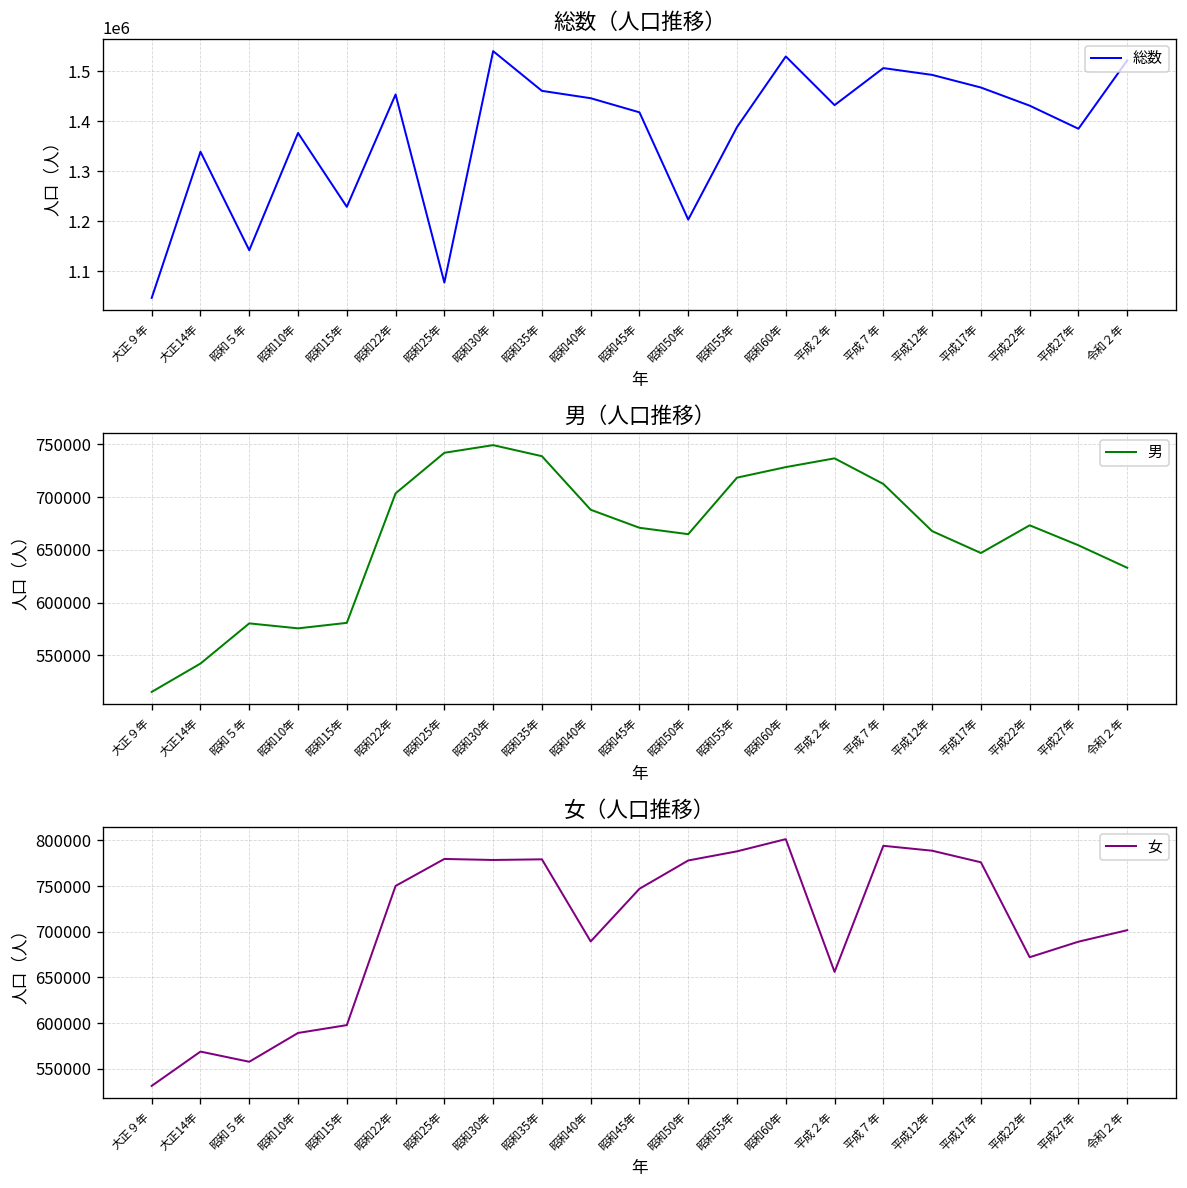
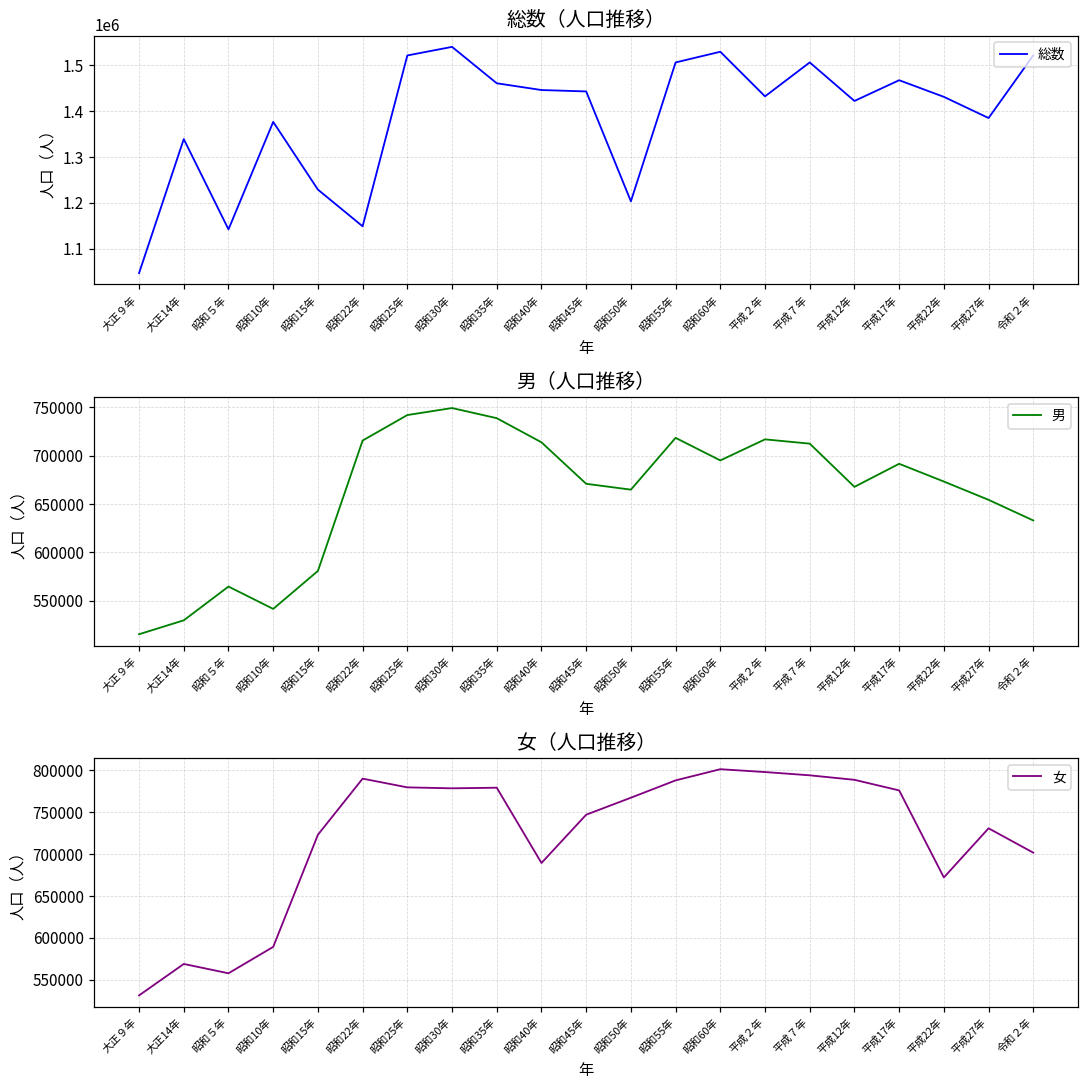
総数（人口推移）, 昭和22年: 1450000 -> 1150000
総数（人口推移）, 昭和25年: 1080000 -> 1520000
総数（人口推移）, 昭和45年: 1420000 -> 1440000
総数（人口推移）, 昭和55年: 1390000 -> 1510000
総数（人口推移）, 平成12年: 1490000 -> 1420000
男（人口推移）, 大正14年: 540000 -> 530000
男（人口推移）, 昭和５年: 580000 -> 560000
男（人口推移）, 昭和10年: 580000 -> 540000
男（人口推移）, 昭和22年: 700000 -> 720000
男（人口推移）, 昭和40年: 690000 -> 710000
男（人口推移）, 昭和60年: 730000 -> 700000
男（人口推移）, 平成２年: 740000 -> 720000
男（人口推移）, 平成17年: 650000 -> 690000
女（人口推移）, 昭和15年: 600000 -> 720000
女（人口推移）, 昭和22年: 750000 -> 790000
女（人口推移）, 昭和50年: 780000 -> 770000
女（人口推移）, 平成２年: 660000 -> 800000
女（人口推移）, 平成27年: 690000 -> 730000
